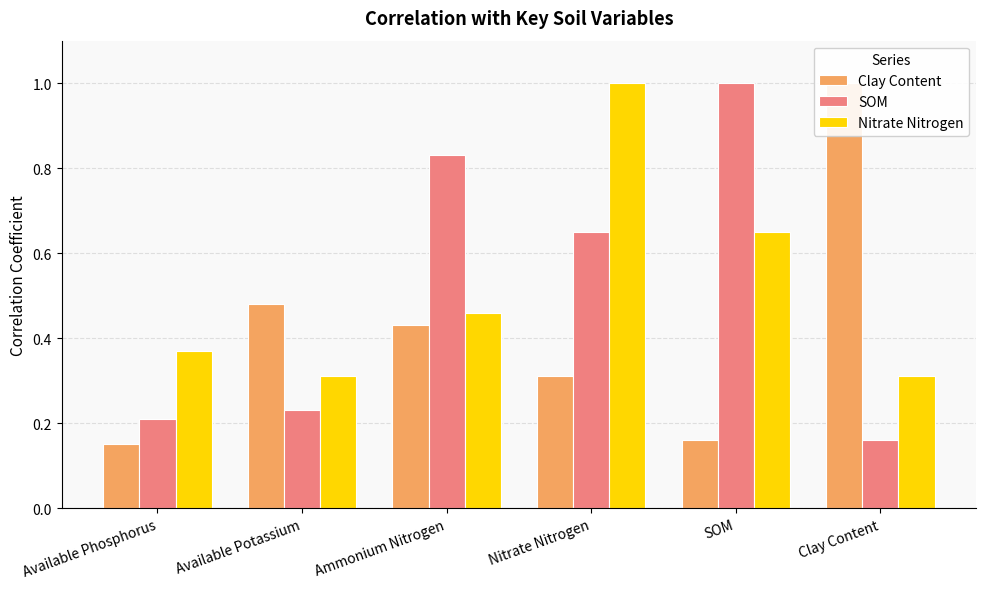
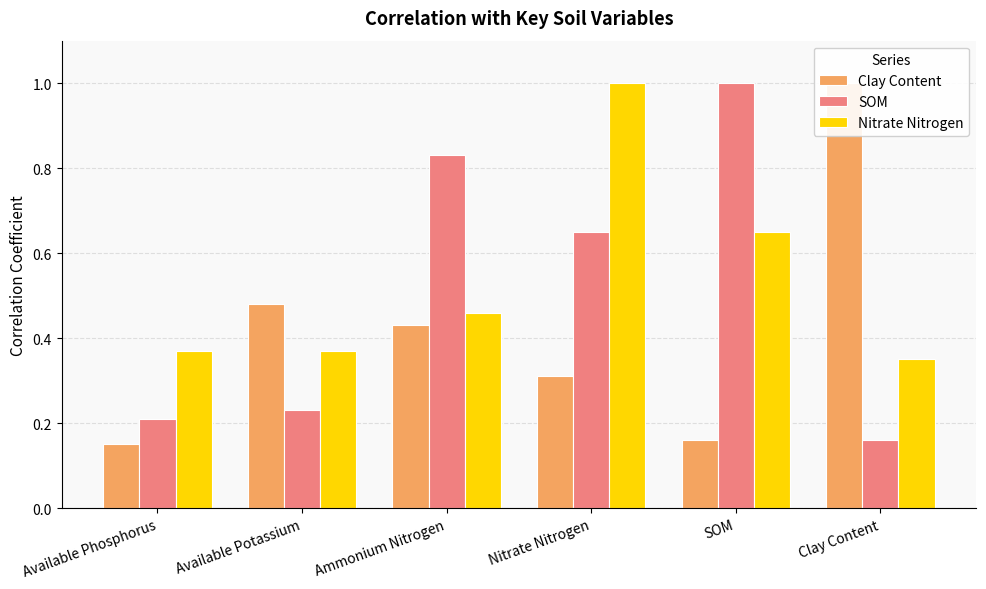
Nitrate Nitrogen, Available Potassium: 0.31 -> 0.37
Nitrate Nitrogen, Clay Content: 0.31 -> 0.35
